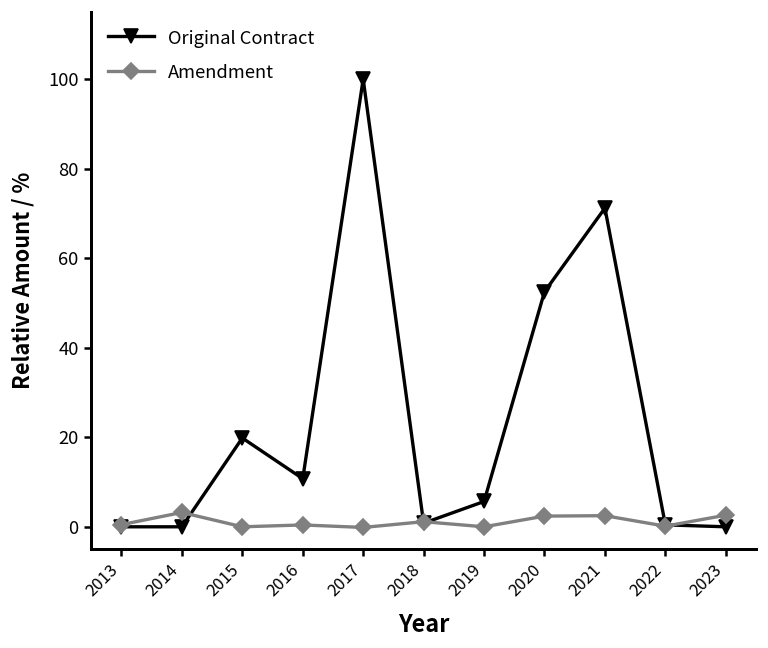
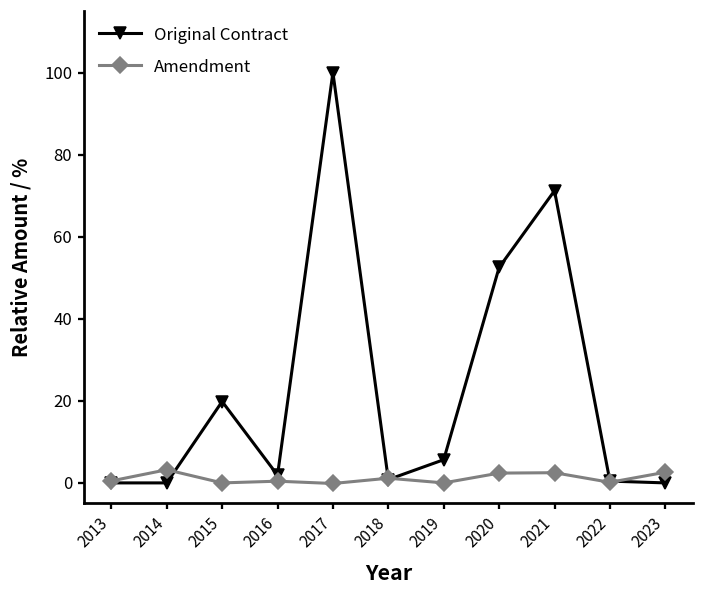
Original Contract, 2016: 11 -> 2
